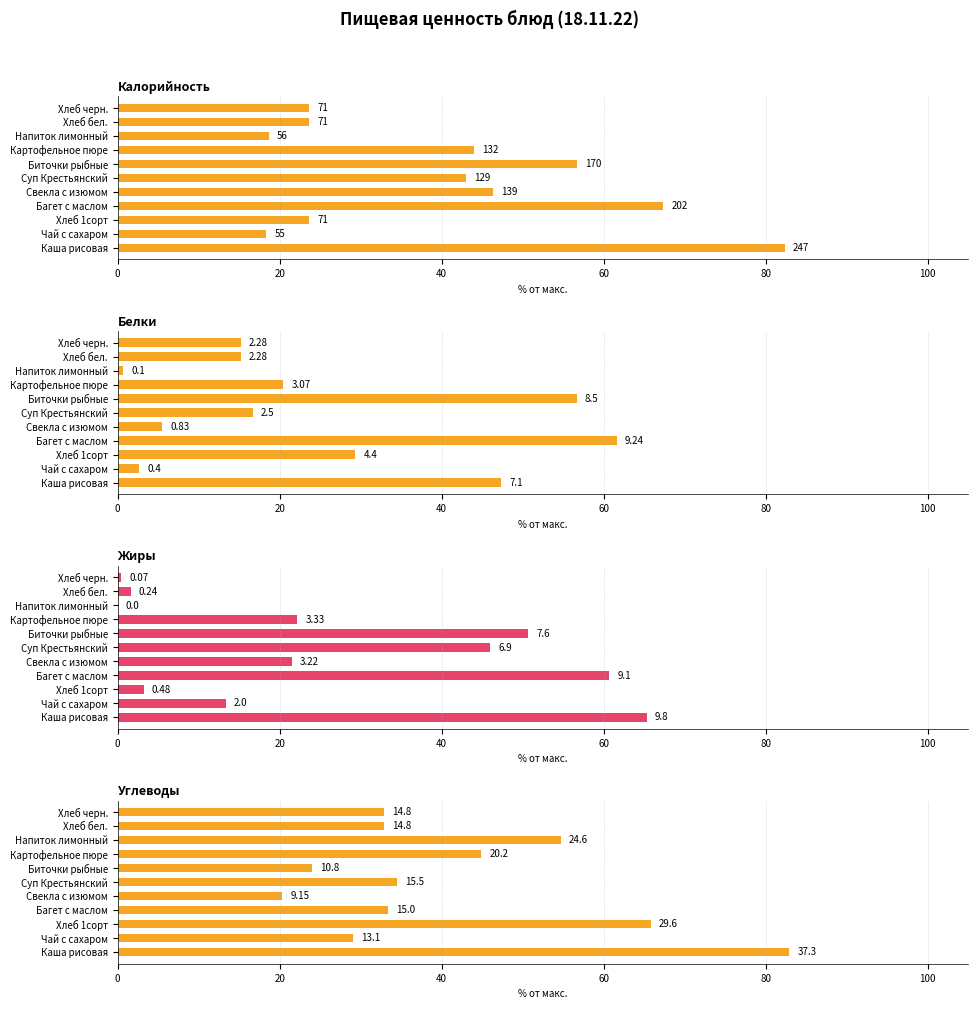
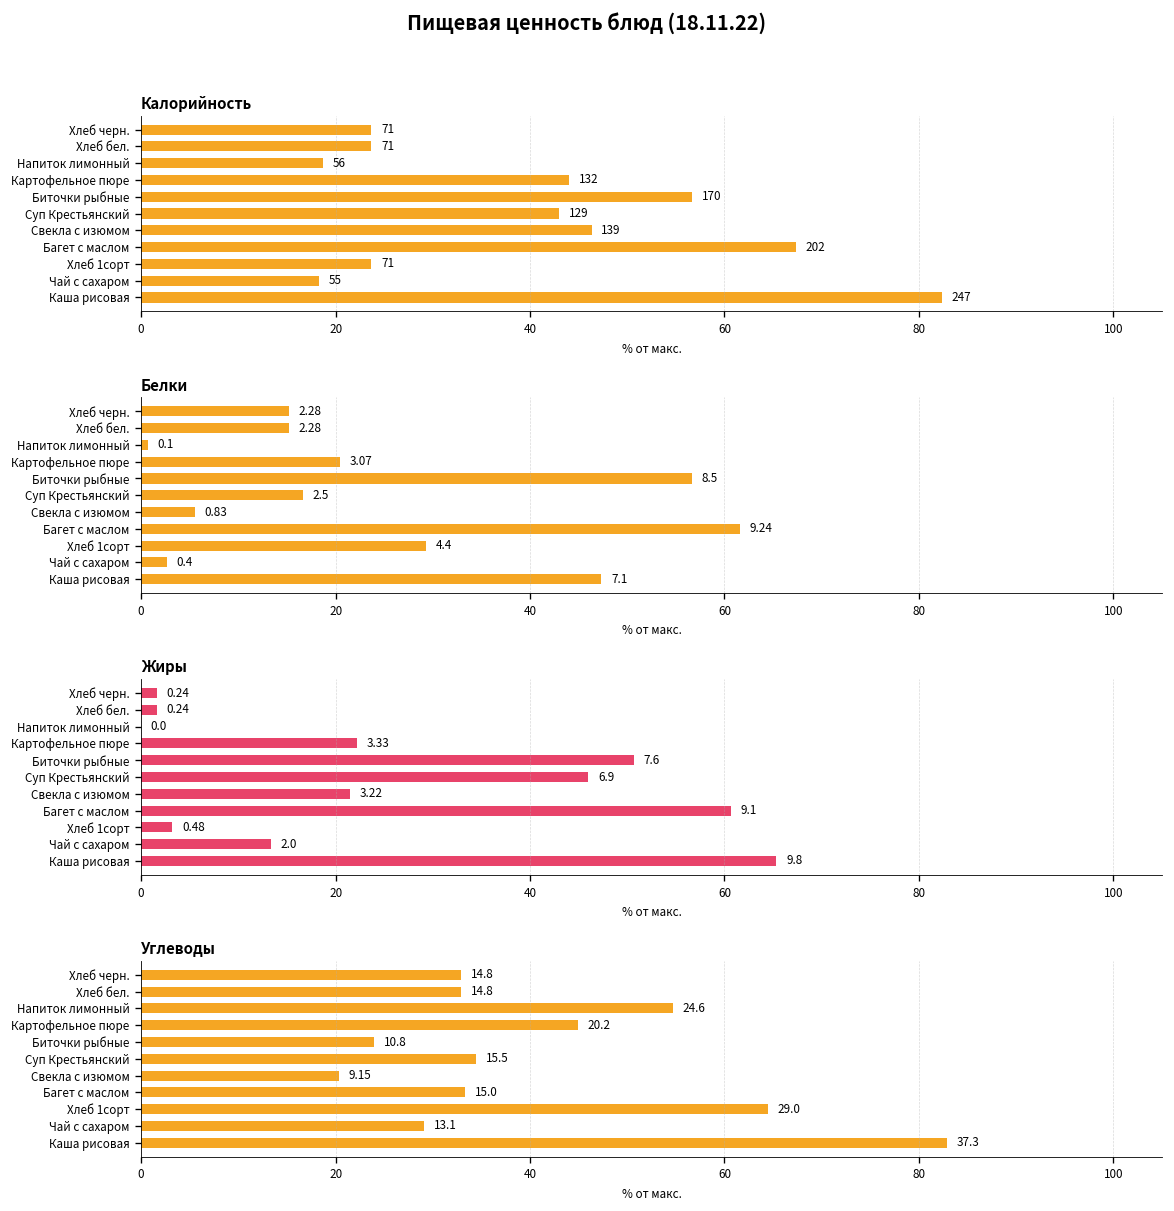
Жиры, Хлеб черн.: 0.07 -> 0.24
Углеводы, Хлеб 1сорт: 29.6 -> 29.0
